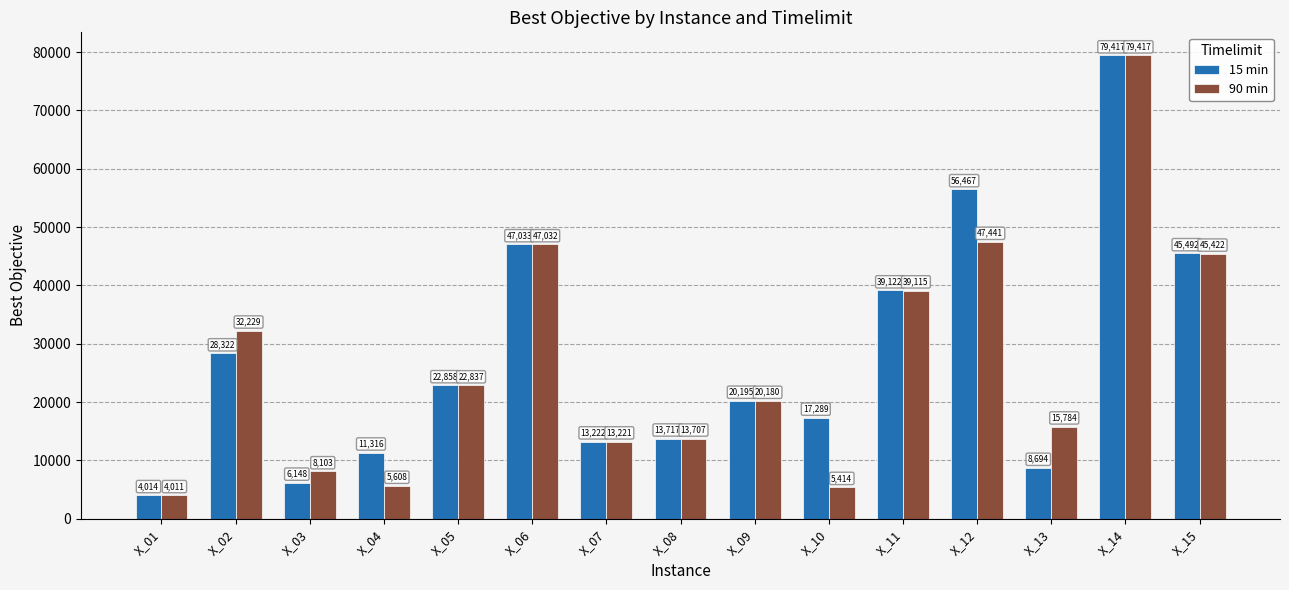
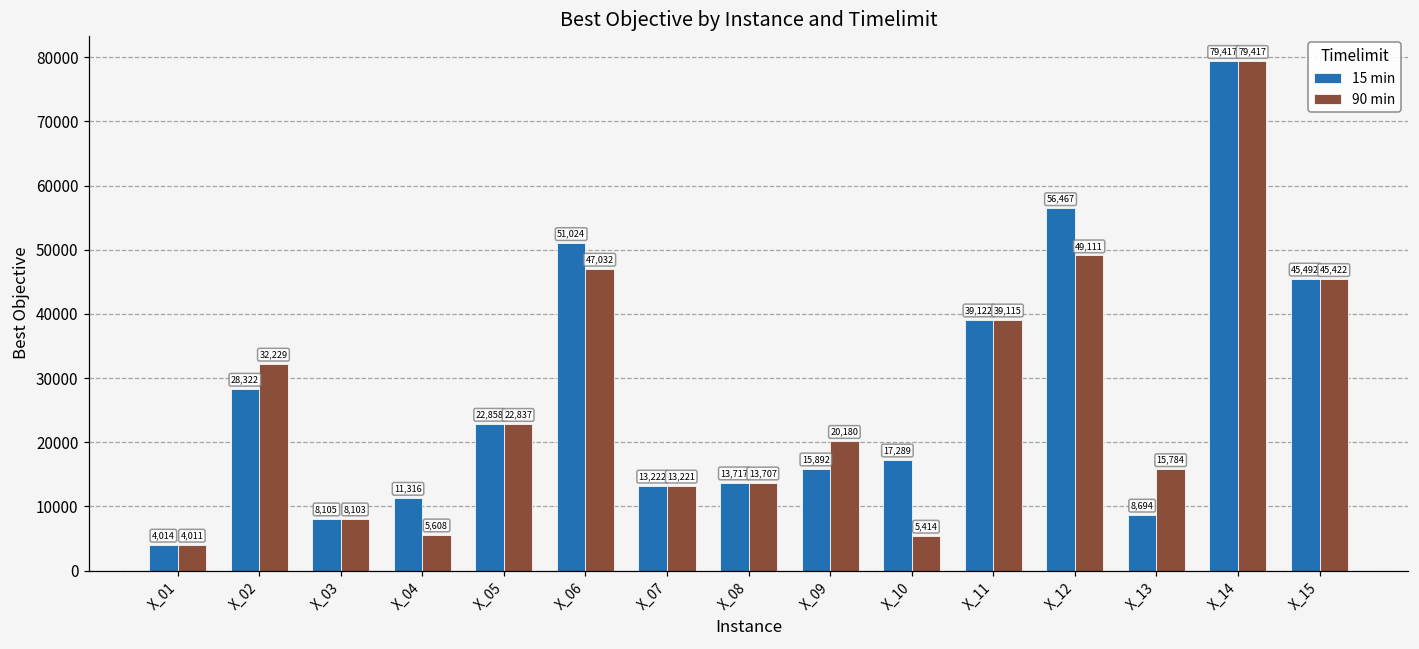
15 min, X_03: 6,148 -> 8,105
15 min, X_06: 47,033 -> 51,024
15 min, X_09: 20,195 -> 15,892
90 min, X_12: 47,441 -> 49,111
